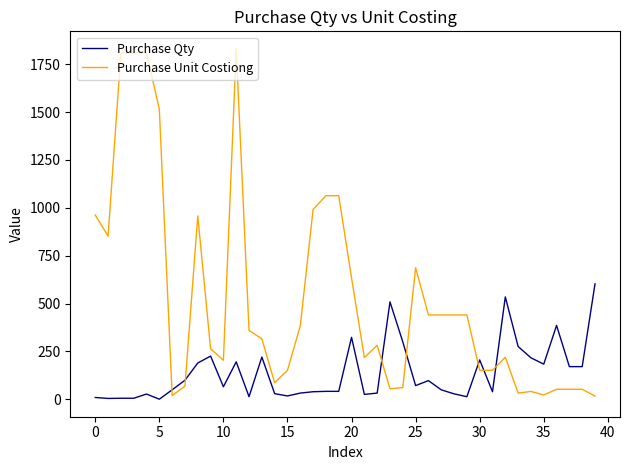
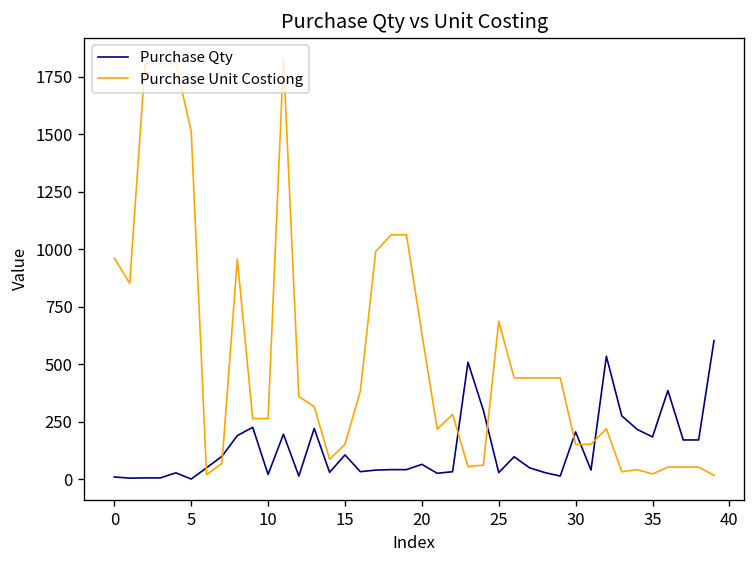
Purchase Qty, 10: 70 -> 20
Purchase Unit Costiong, 10: 200 -> 260
Purchase Qty, 15: 20 -> 110
Purchase Qty, 20: 320 -> 70
Purchase Qty, 25: 70 -> 30
